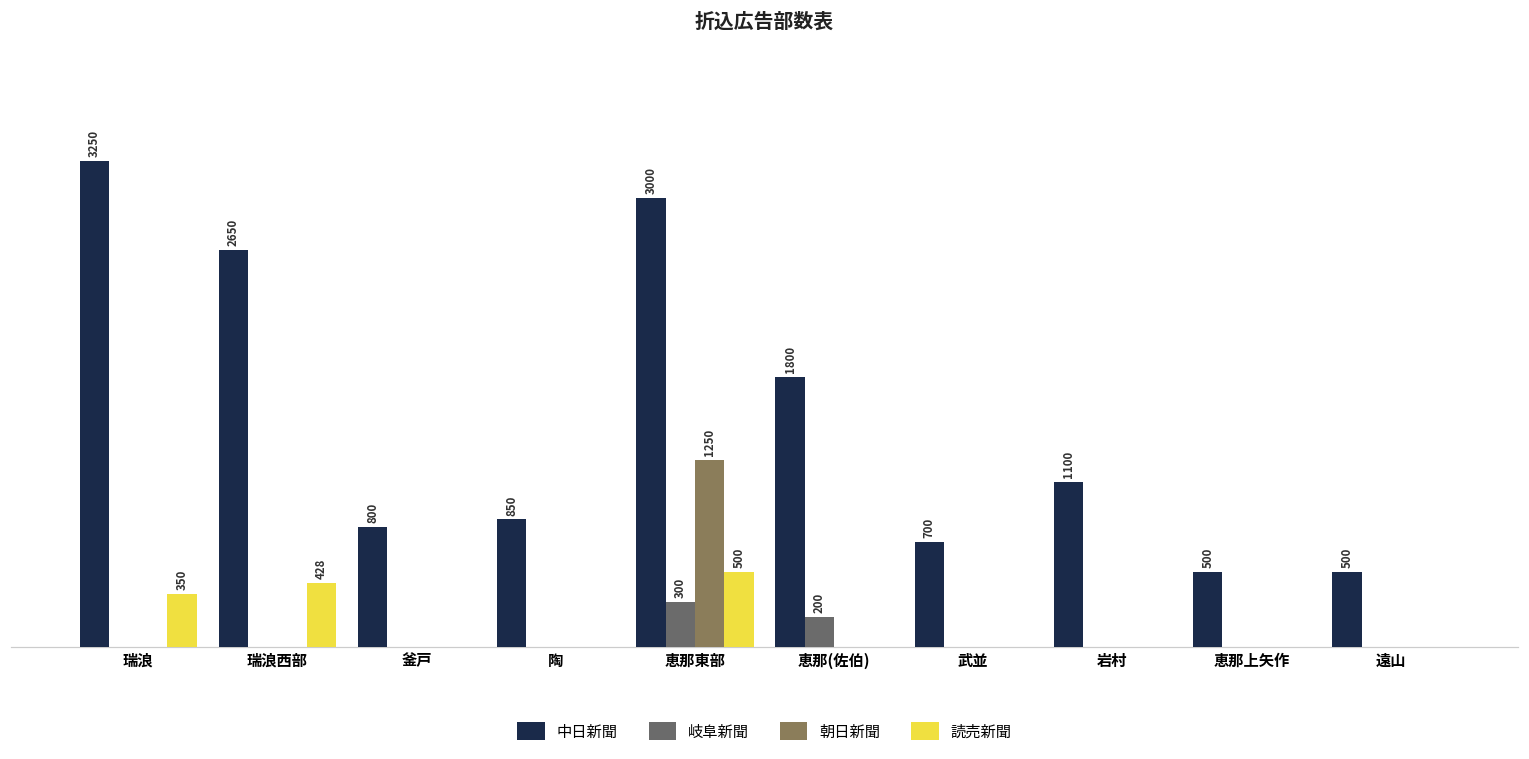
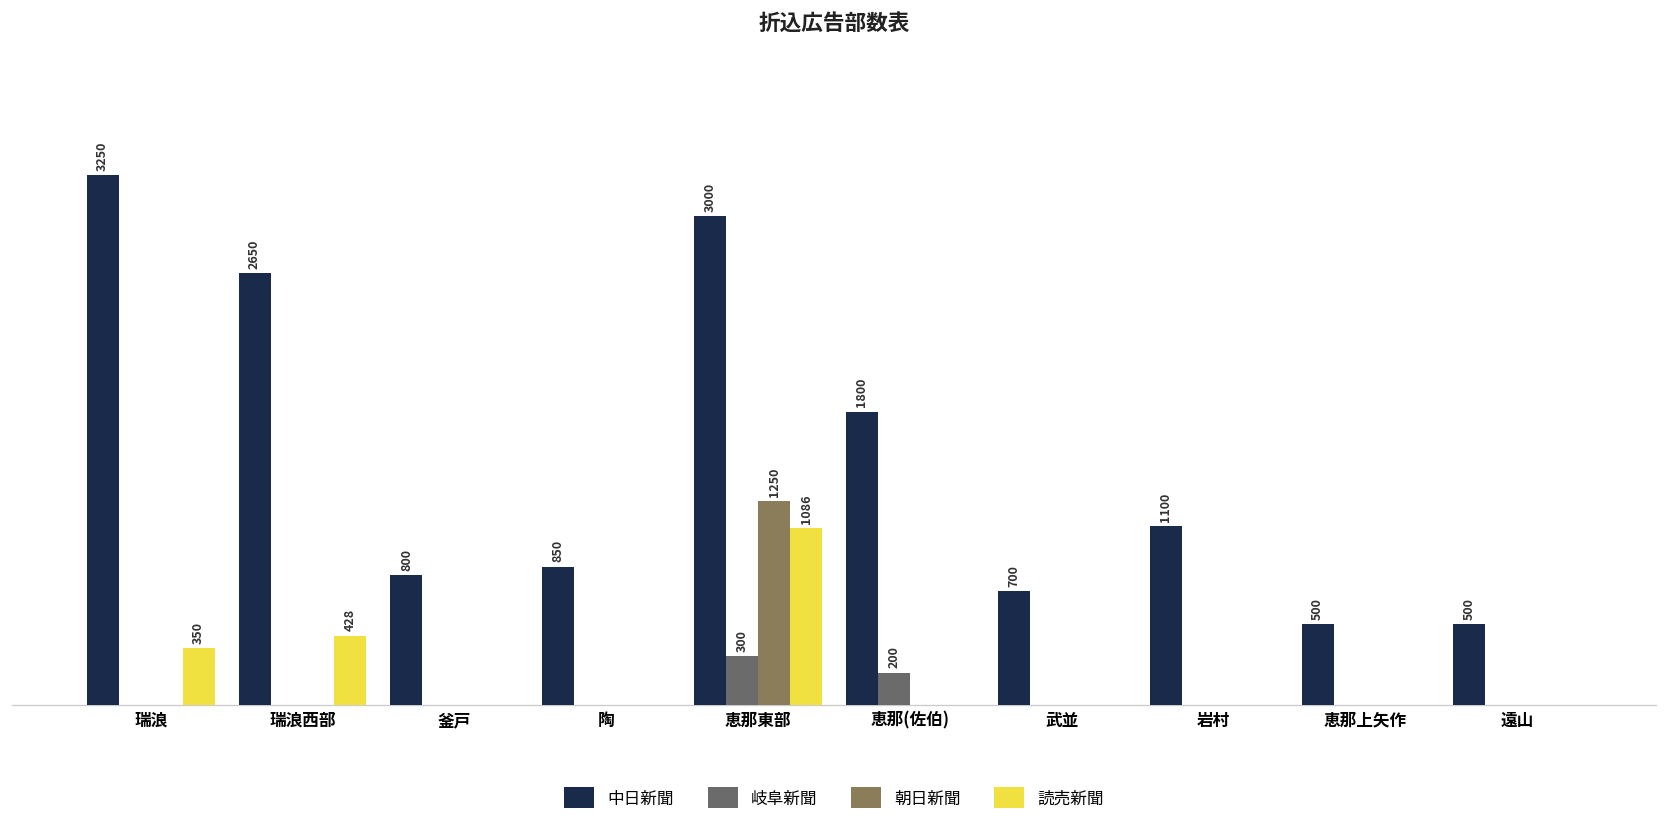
読売新聞, 恵那東部: 500 -> 1086
